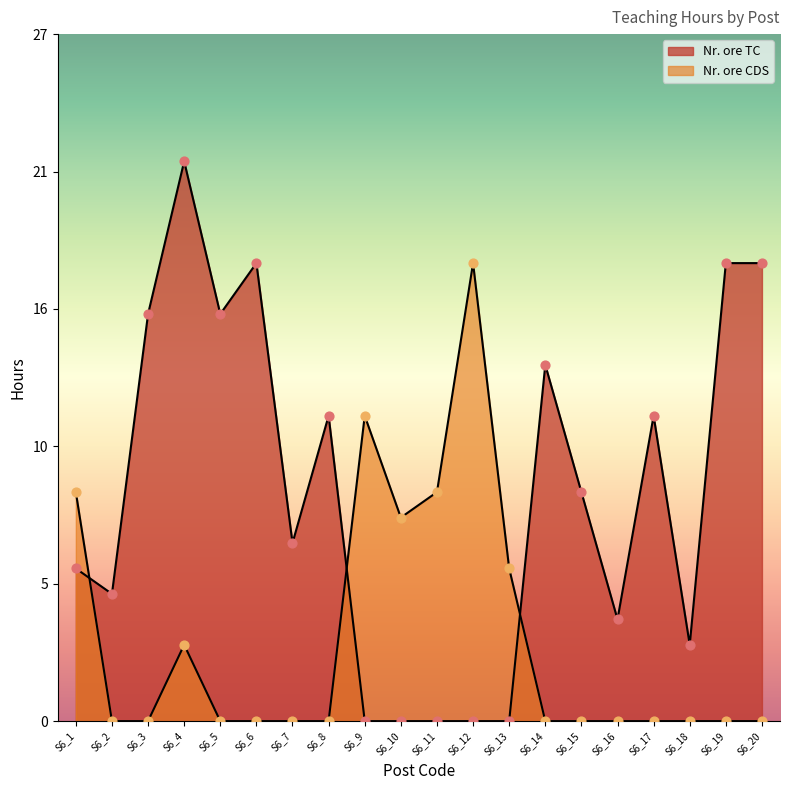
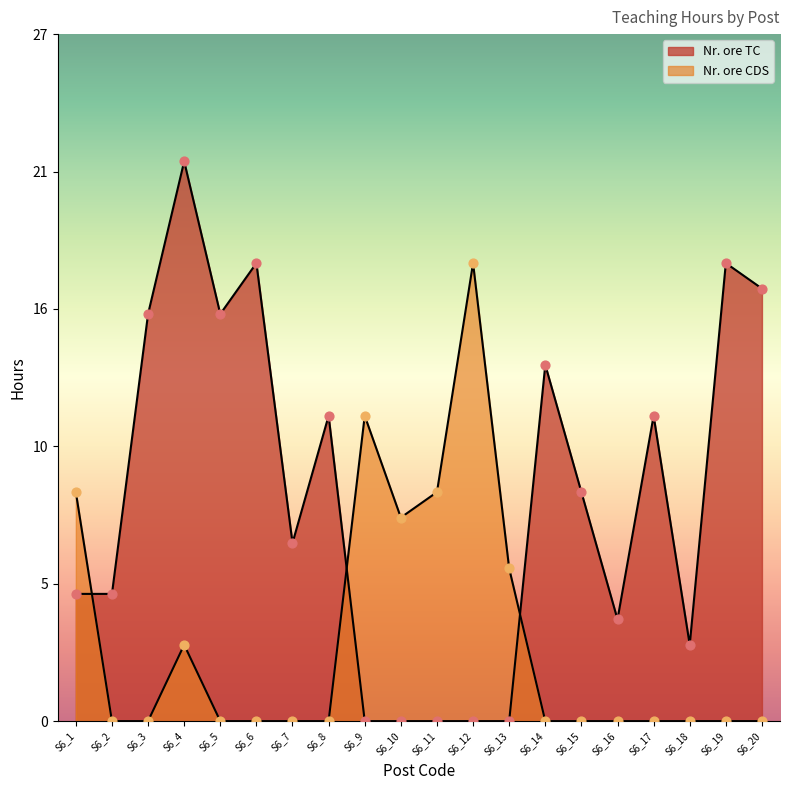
Nr. ore TC, S6_1: 6 -> 5
Nr. ore TC, S6_20: 18 -> 17
